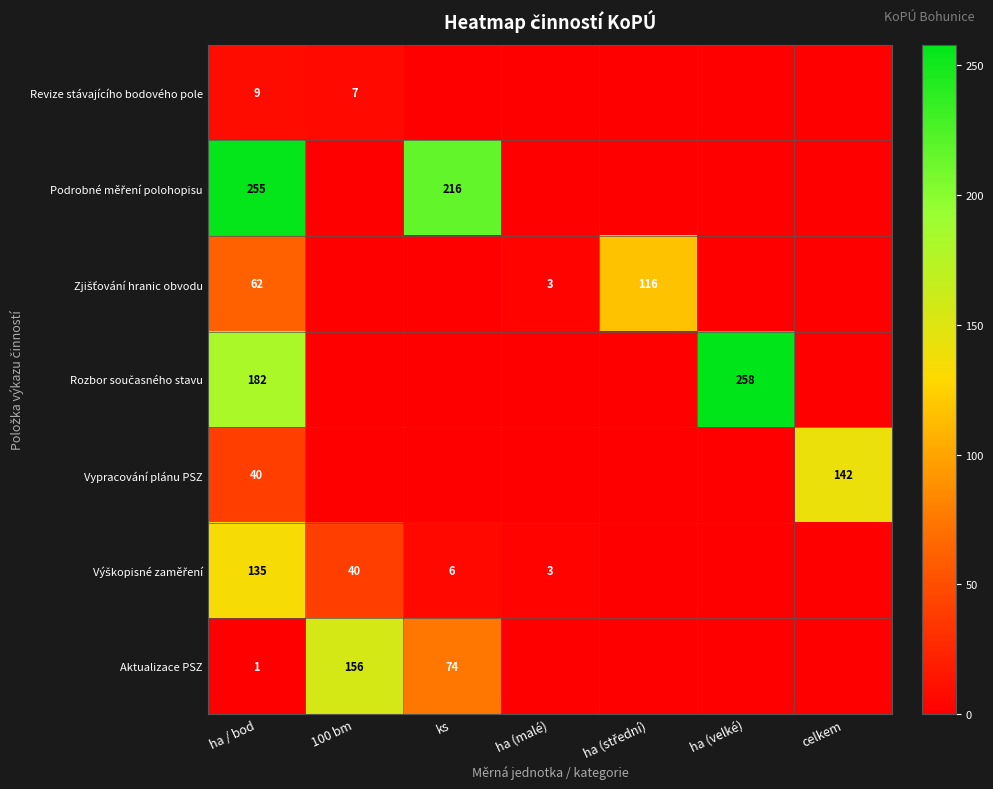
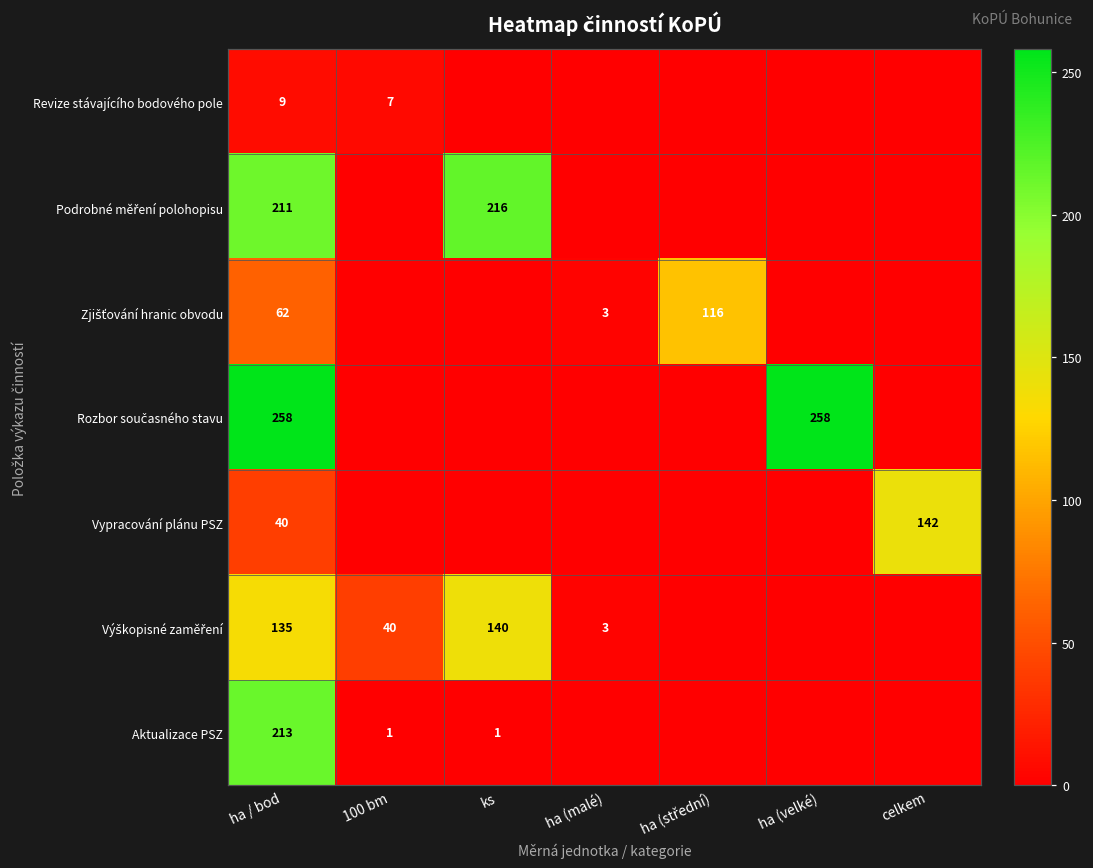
Podrobné měření polohopisu, ha / bod: 255 -> 211
Rozbor současného stavu, ha / bod: 182 -> 258
Výškopisné zaměření, ks: 6 -> 140
Aktualizace PSZ, ha / bod: 1 -> 213
Aktualizace PSZ, 100 bm: 156 -> 1
Aktualizace PSZ, ks: 74 -> 1
